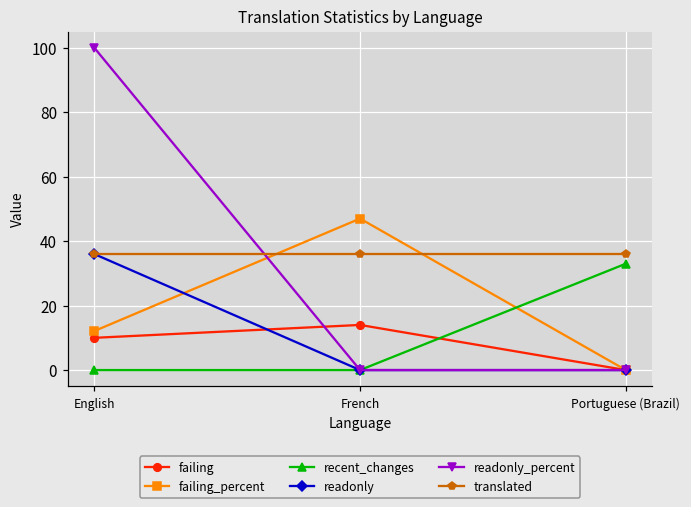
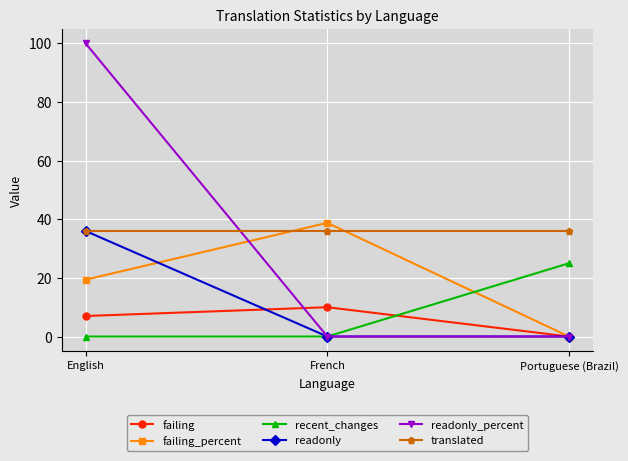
failing, English: 10 -> 7
failing_percent, English: 12 -> 19
failing, French: 14 -> 10
failing_percent, French: 47 -> 39
recent_changes, Portuguese (Brazil): 33 -> 25
